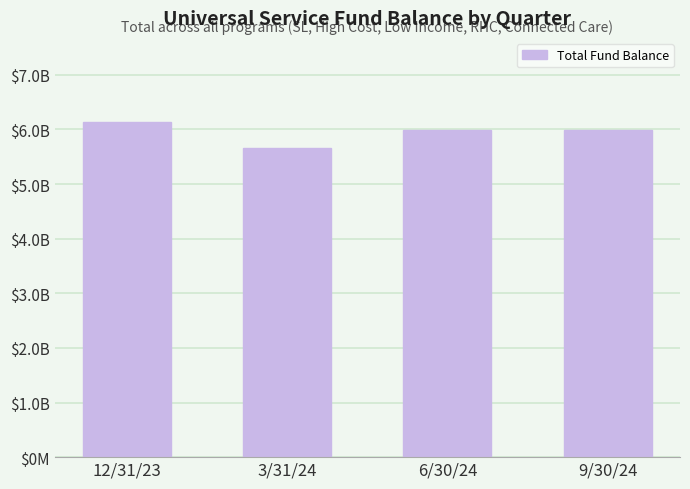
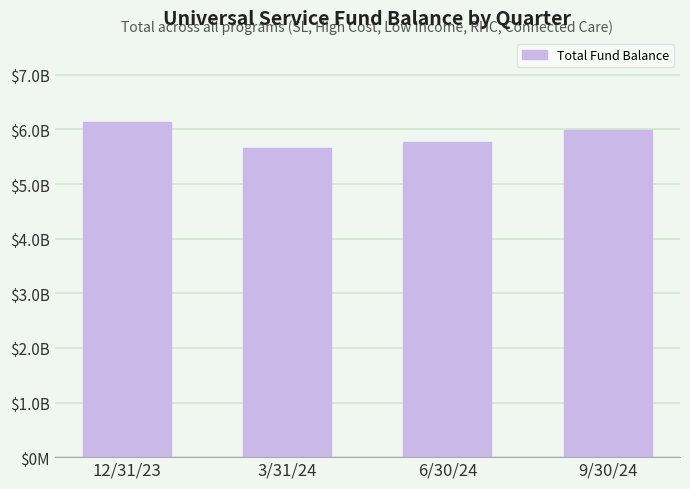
6/30/24: $6000000000 -> $5800000000
